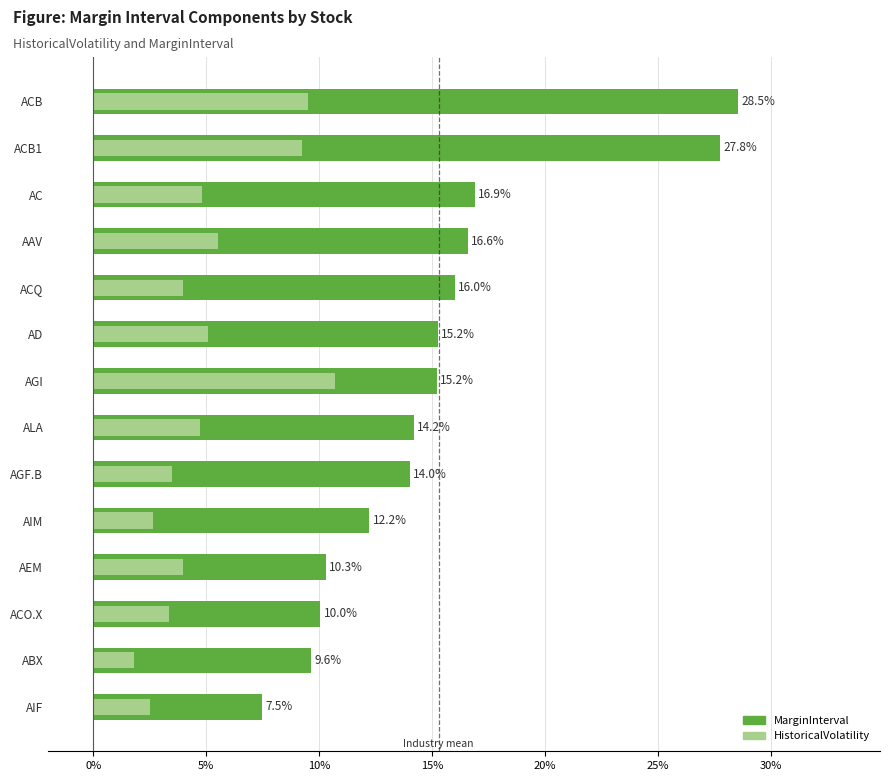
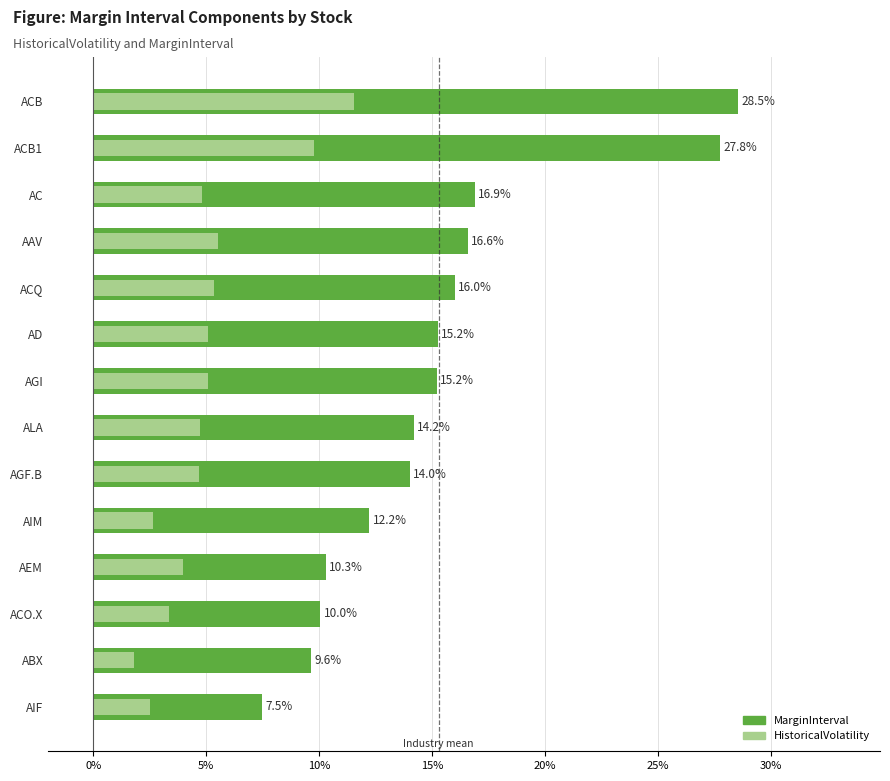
HistoricalVolatility, ACB: 9.5% -> 11.5%
HistoricalVolatility, ACB1: 9.3% -> 9.8%
HistoricalVolatility, ACQ: 4.0% -> 5.3%
HistoricalVolatility, AGI: 10.7% -> 5.1%
HistoricalVolatility, AGF.B: 3.5% -> 4.7%
